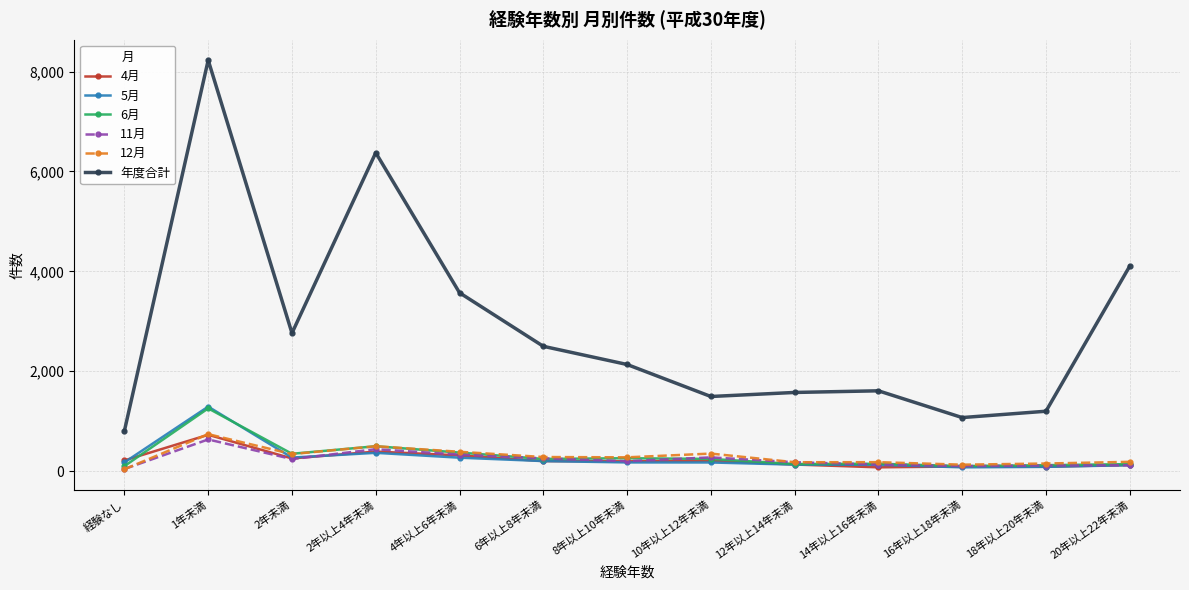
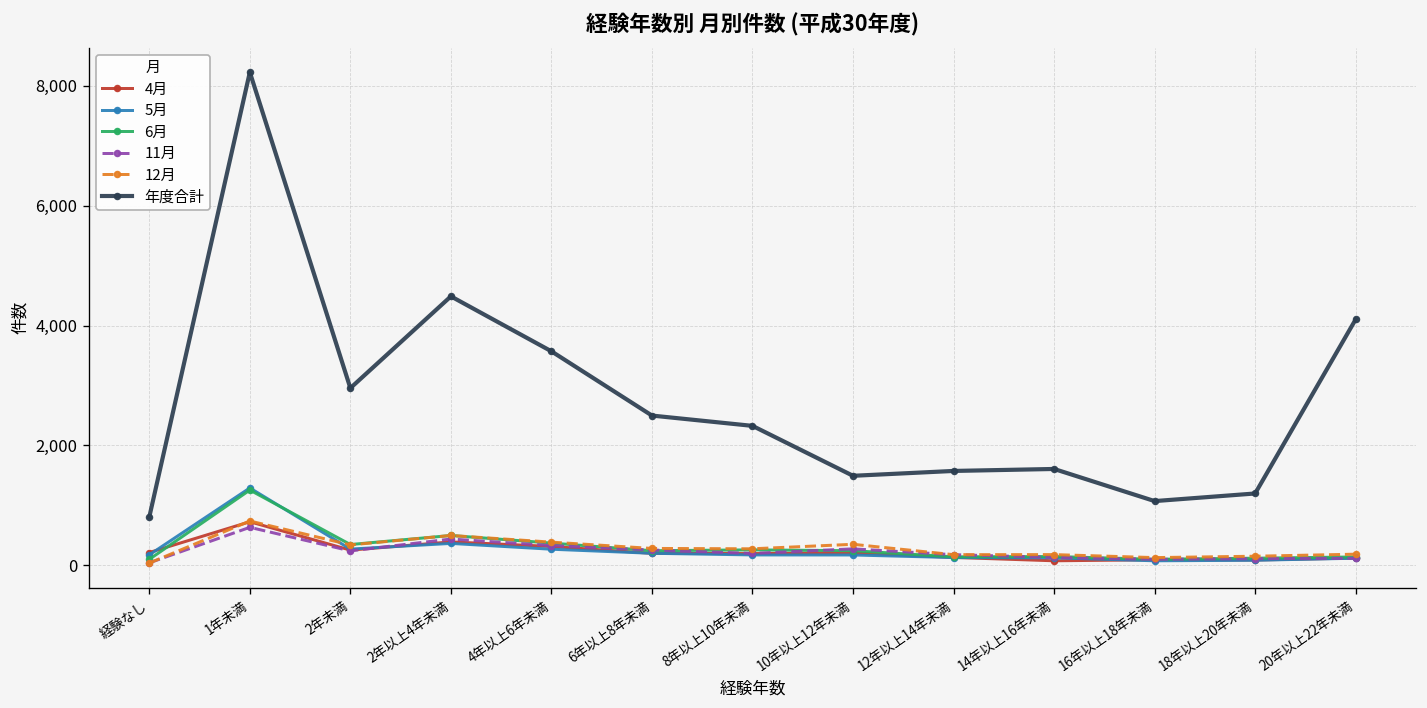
年度合計, 2年未満: 2,800 -> 3,000
年度合計, 2年以上4年未満: 6,400 -> 4,500
年度合計, 8年以上10年未満: 2,100 -> 2,300
